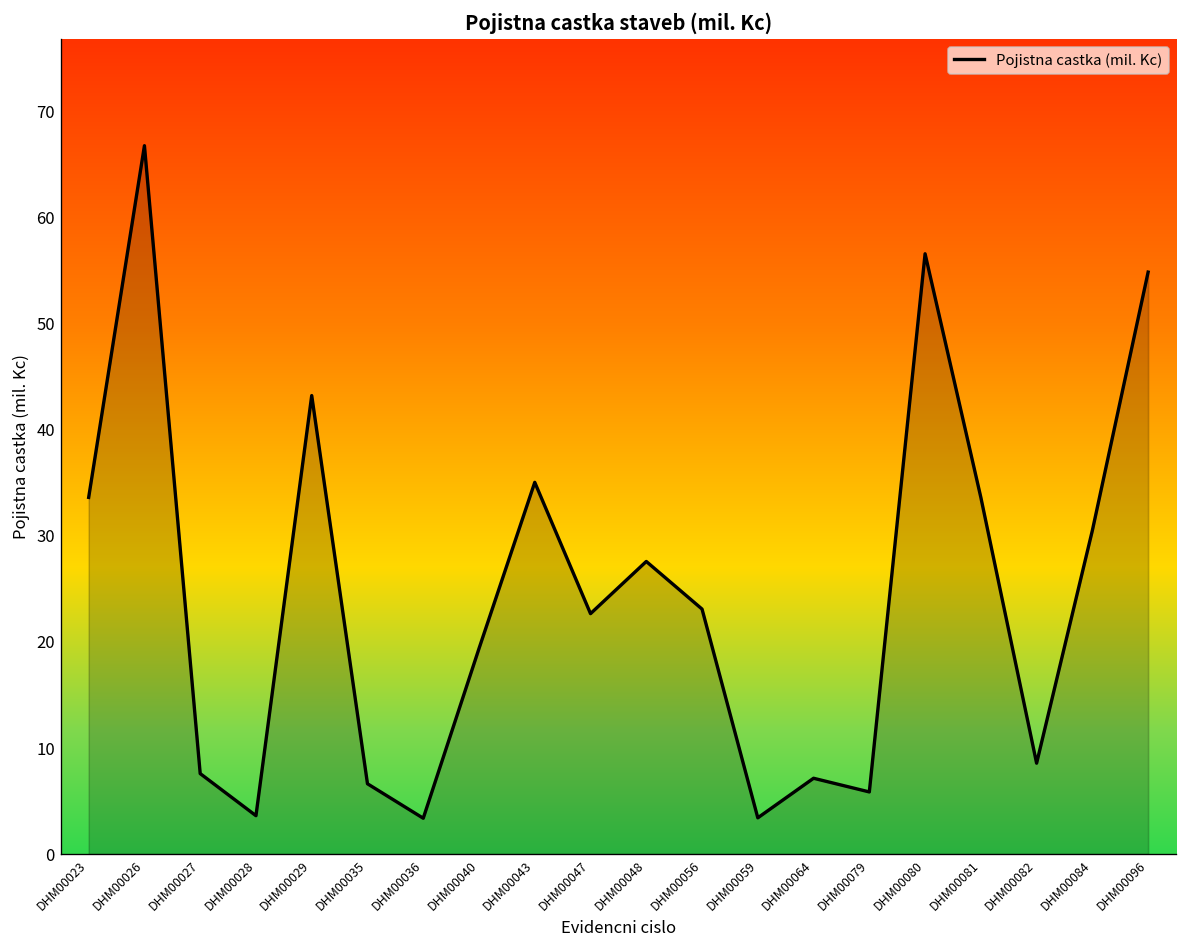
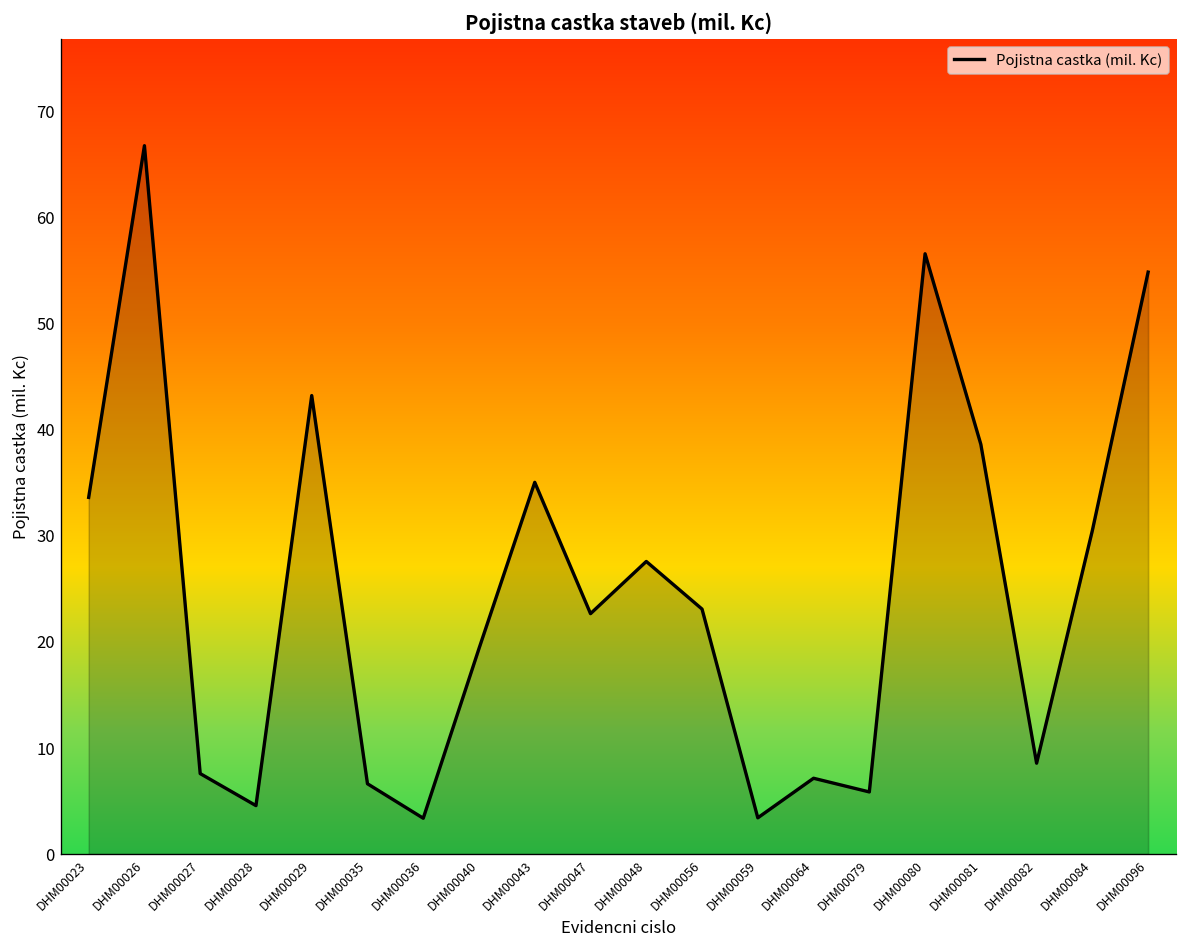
DHM00028: 4 -> 5
DHM00081: 34 -> 39
